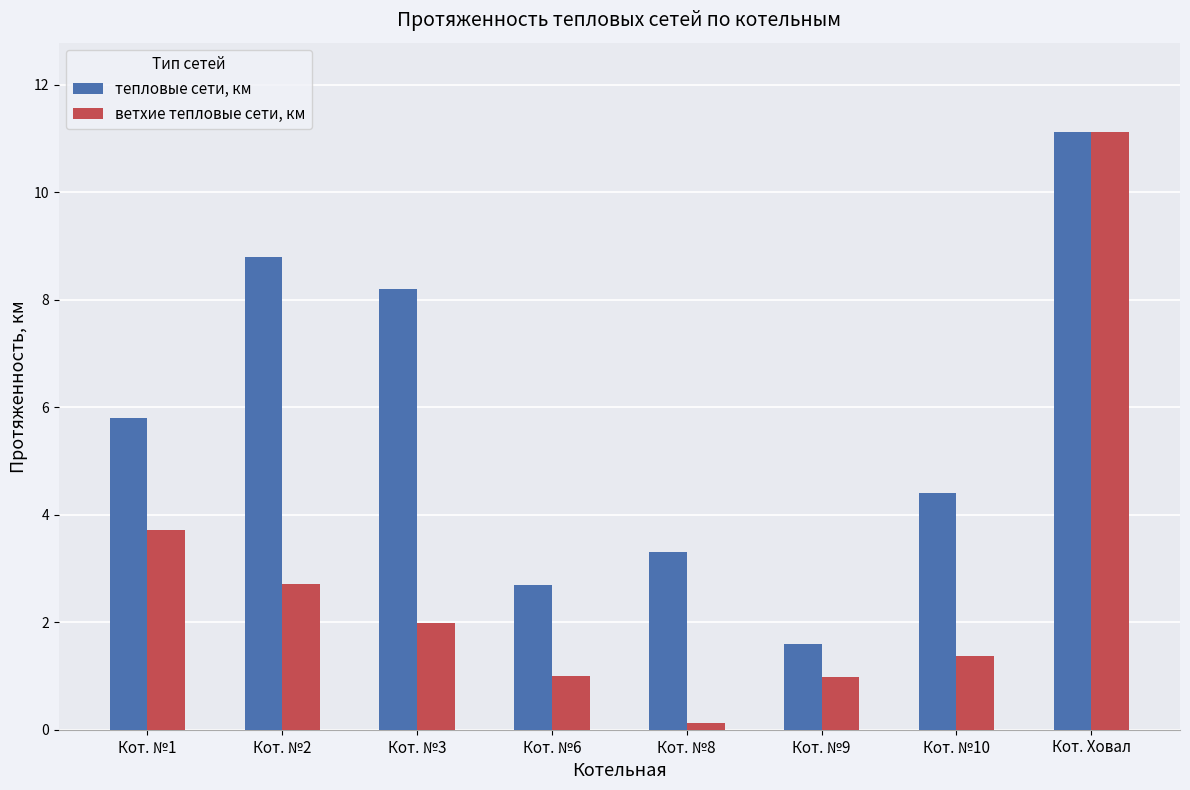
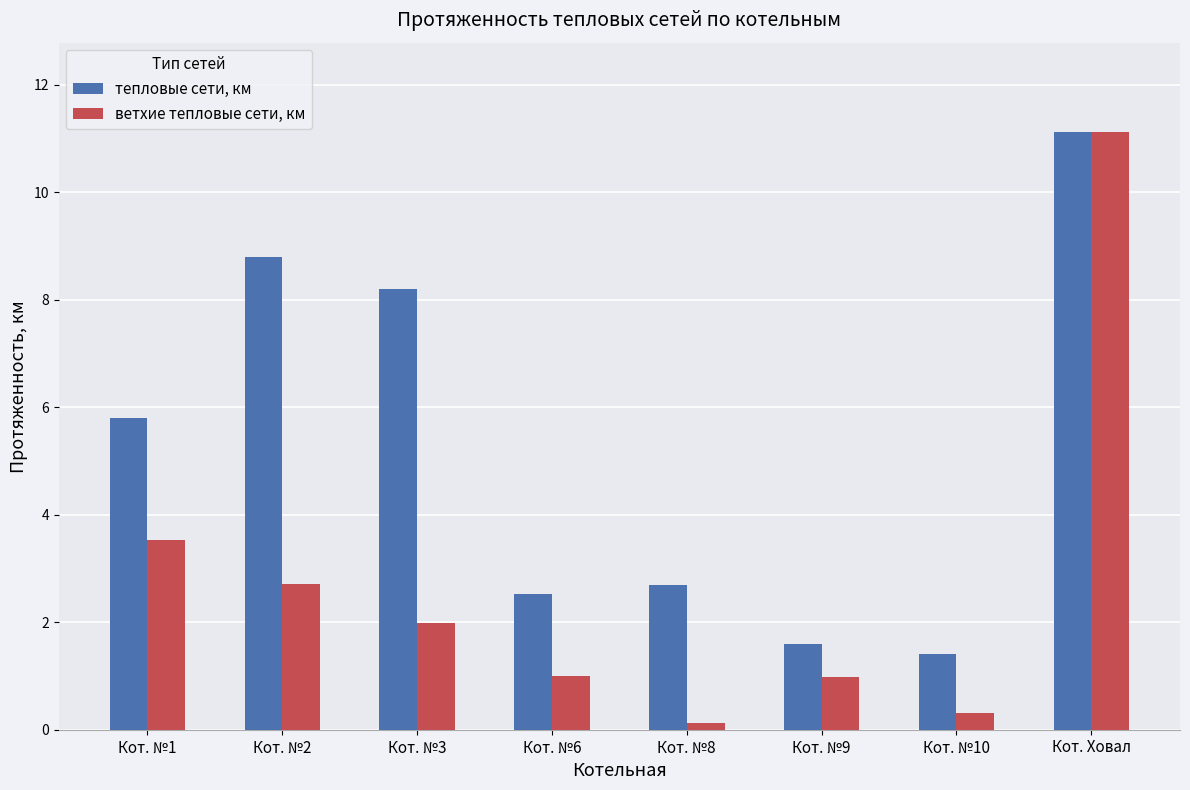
ветхие тепловые сети, км, Кот. №1: 3.7 -> 3.5
тепловые сети, км, Кот. №6: 2.7 -> 2.5
тепловые сети, км, Кот. №8: 3.3 -> 2.7
тепловые сети, км, Кот. №10: 4.4 -> 1.4
ветхие тепловые сети, км, Кот. №10: 1.4 -> 0.3
